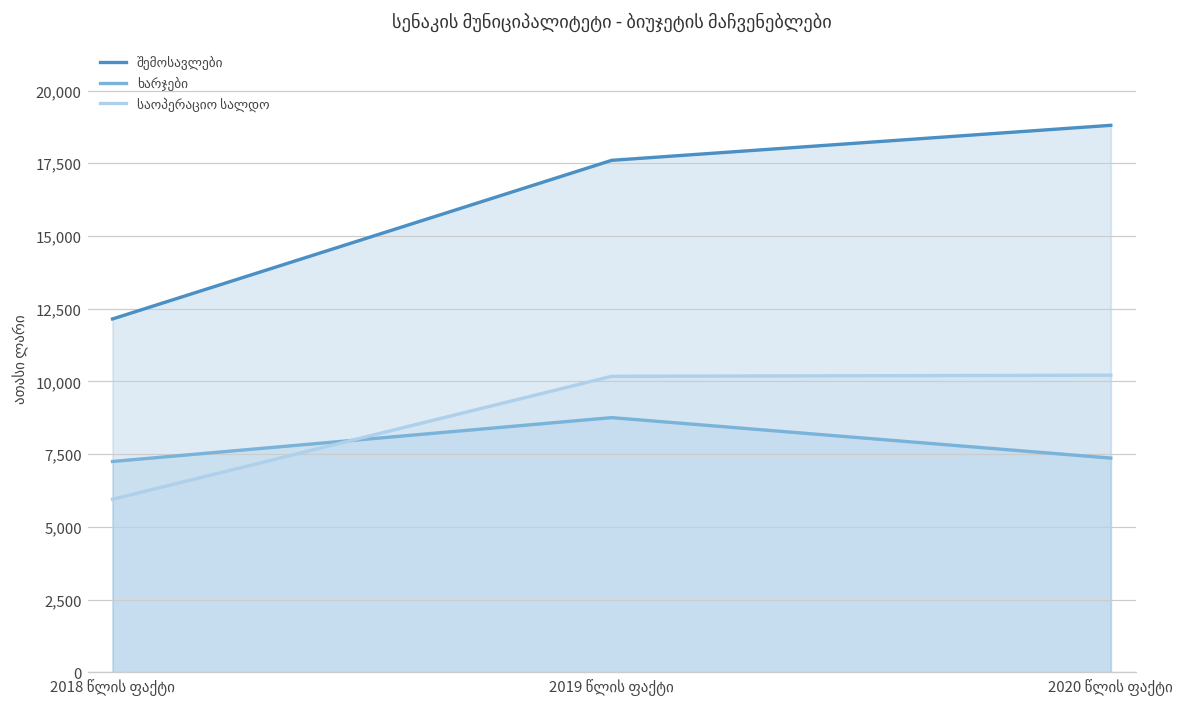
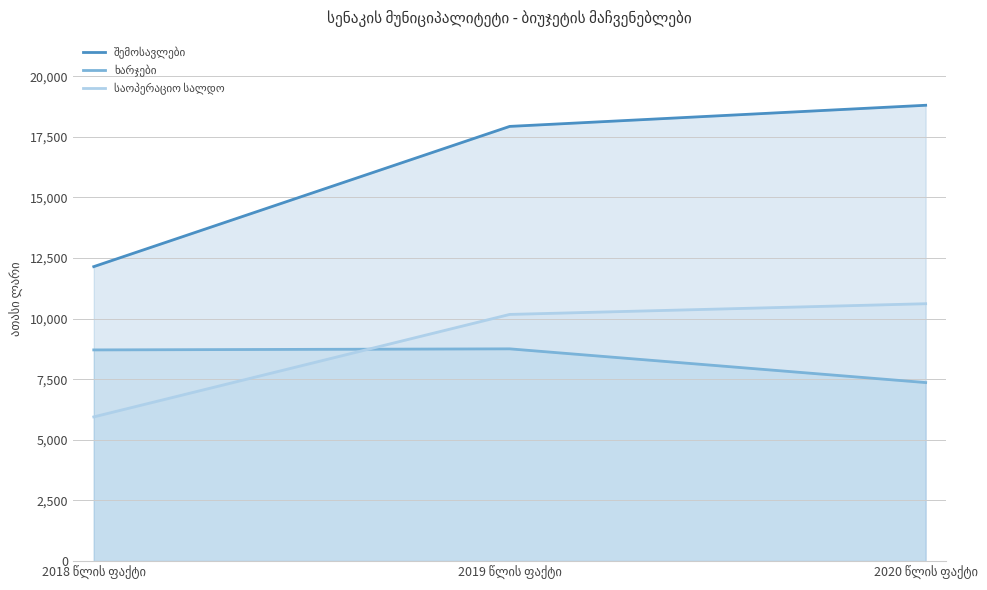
ხარჯები, 2018 წლის ფაქტი: 7,200 -> 8,700
შემოსავლები, 2019 წლის ფაქტი: 17,600 -> 17,900
საოპერაციო სალდო, 2020 წლის ფაქტი: 10,200 -> 10,600
